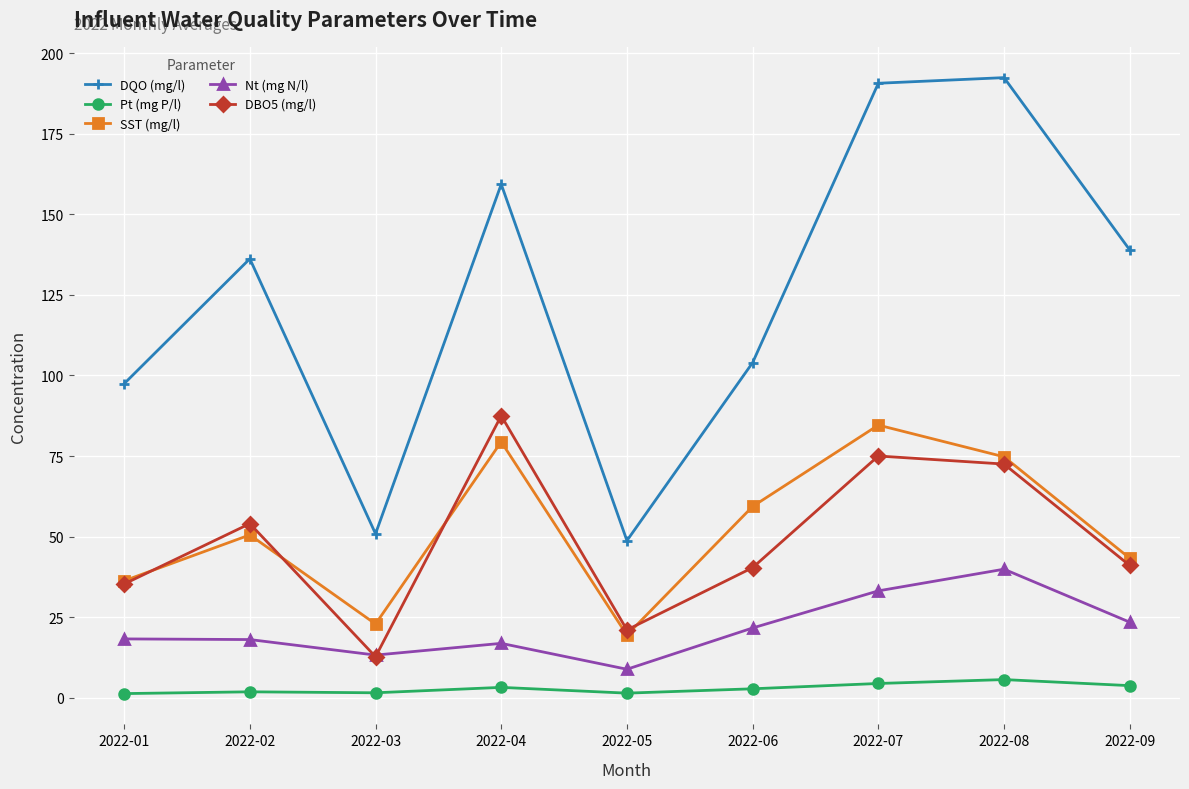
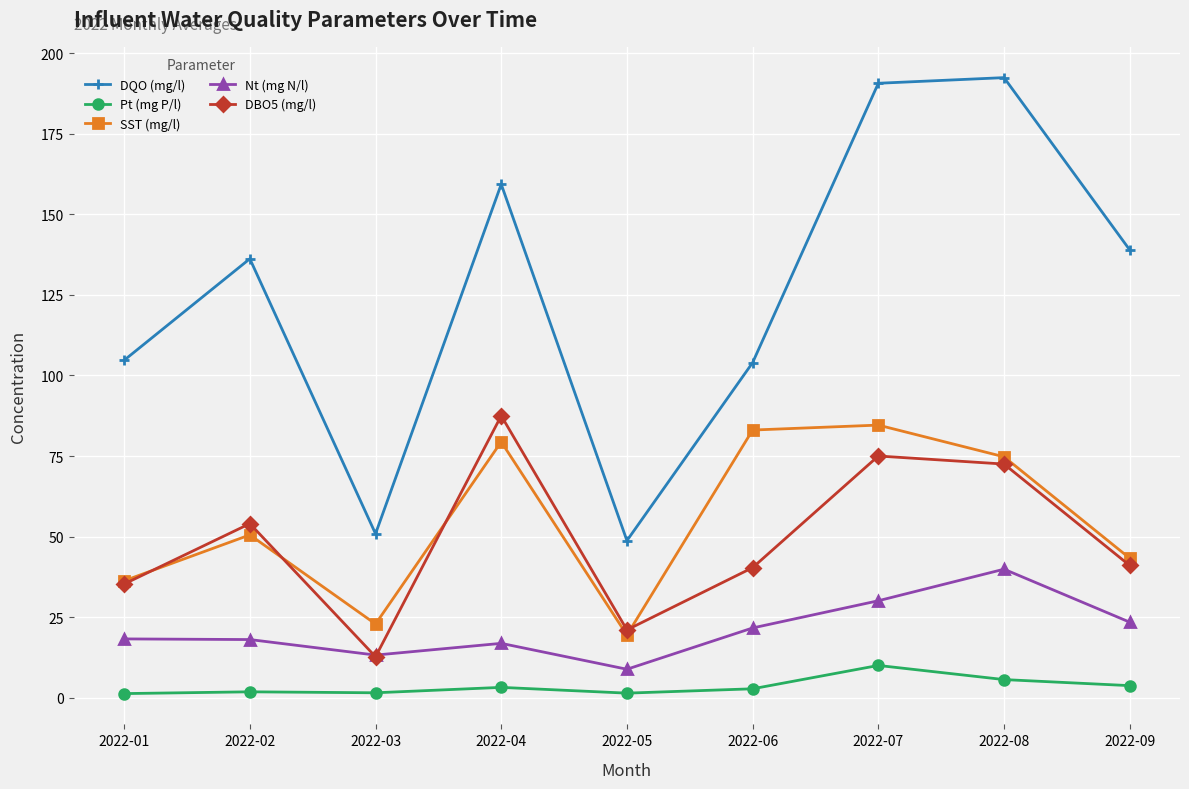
DQO (mg/l), 2022-01: 97 -> 105
SST (mg/l), 2022-06: 59 -> 83
Pt (mg P/l), 2022-07: 4 -> 10
Nt (mg N/l), 2022-07: 33 -> 30
